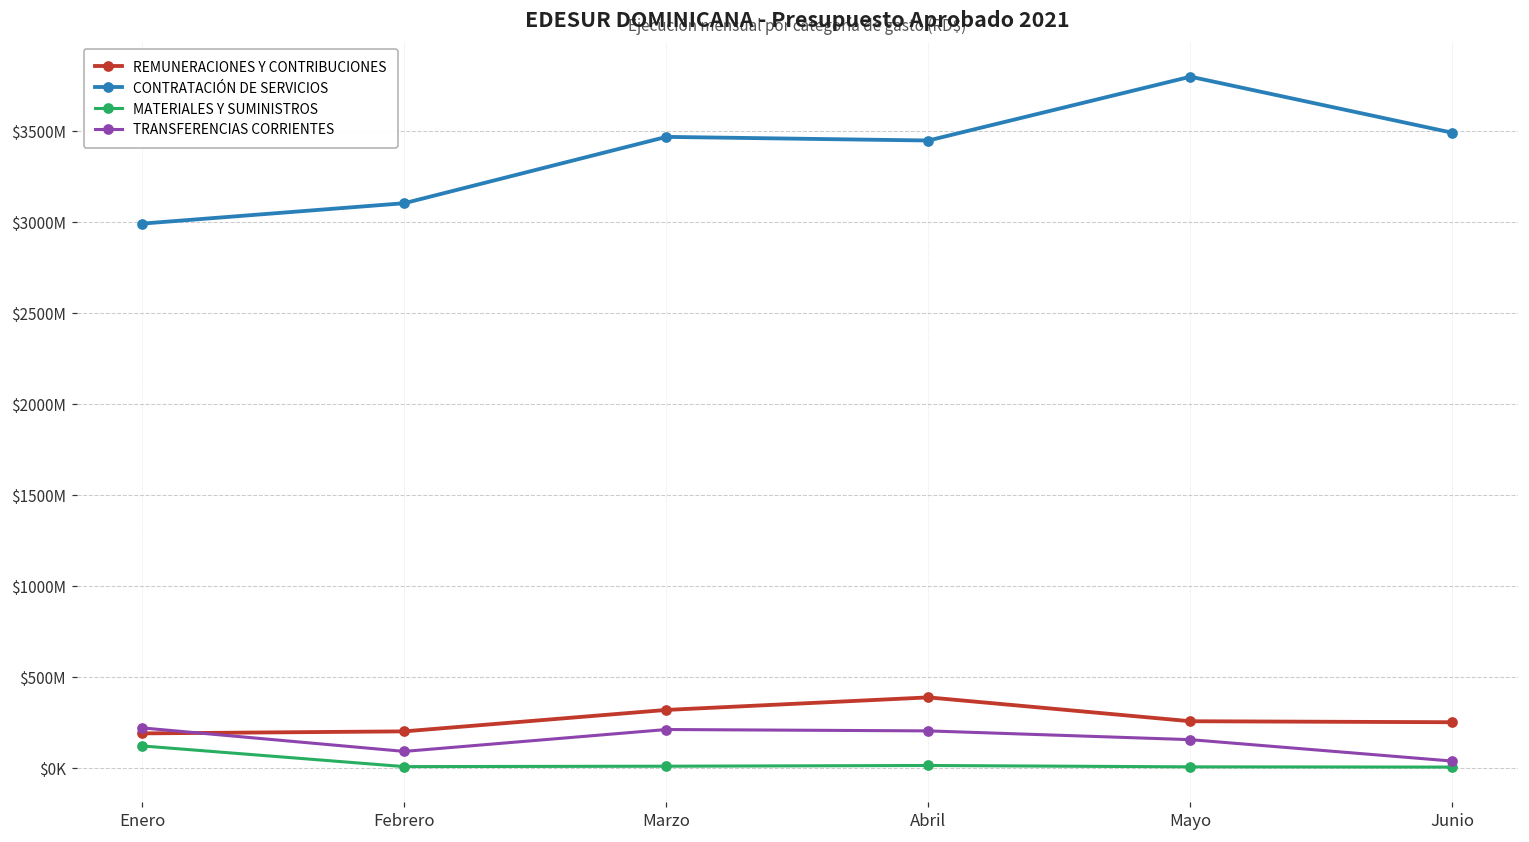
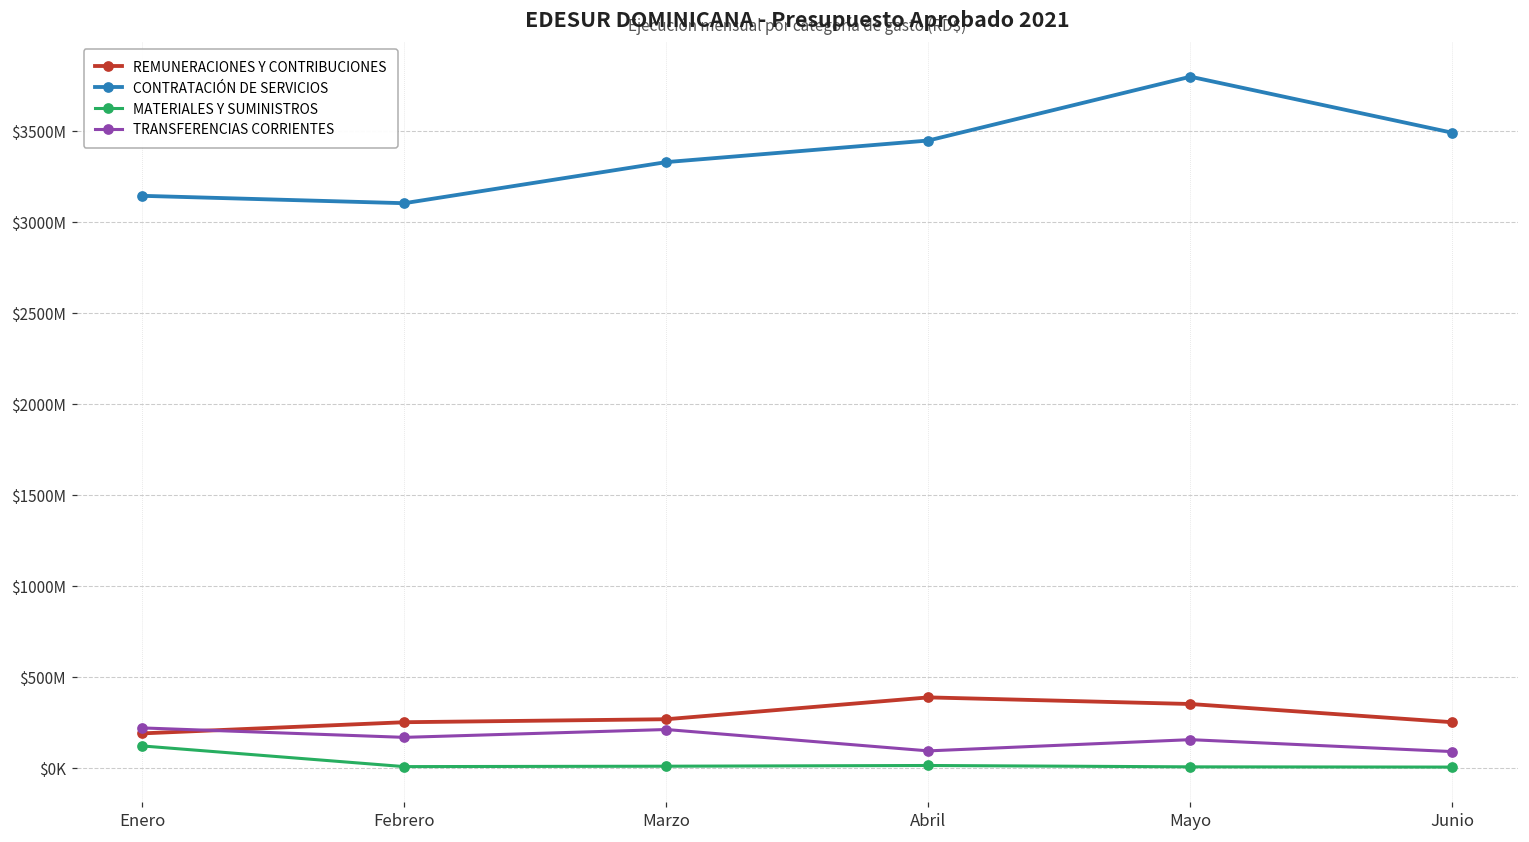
CONTRATACIÓN DE SERVICIOS, Enero: $2990000000 -> $3140000000
REMUNERACIONES Y CONTRIBUCIONES, Febrero: $200000000 -> $250000000
TRANSFERENCIAS CORRIENTES, Febrero: $90000000 -> $170000000
REMUNERACIONES Y CONTRIBUCIONES, Marzo: $320000000 -> $270000000
CONTRATACIÓN DE SERVICIOS, Marzo: $3470000000 -> $3330000000
TRANSFERENCIAS CORRIENTES, Abril: $200000000 -> $90000000
REMUNERACIONES Y CONTRIBUCIONES, Mayo: $260000000 -> $350000000
TRANSFERENCIAS CORRIENTES, Junio: $40000000 -> $90000000
